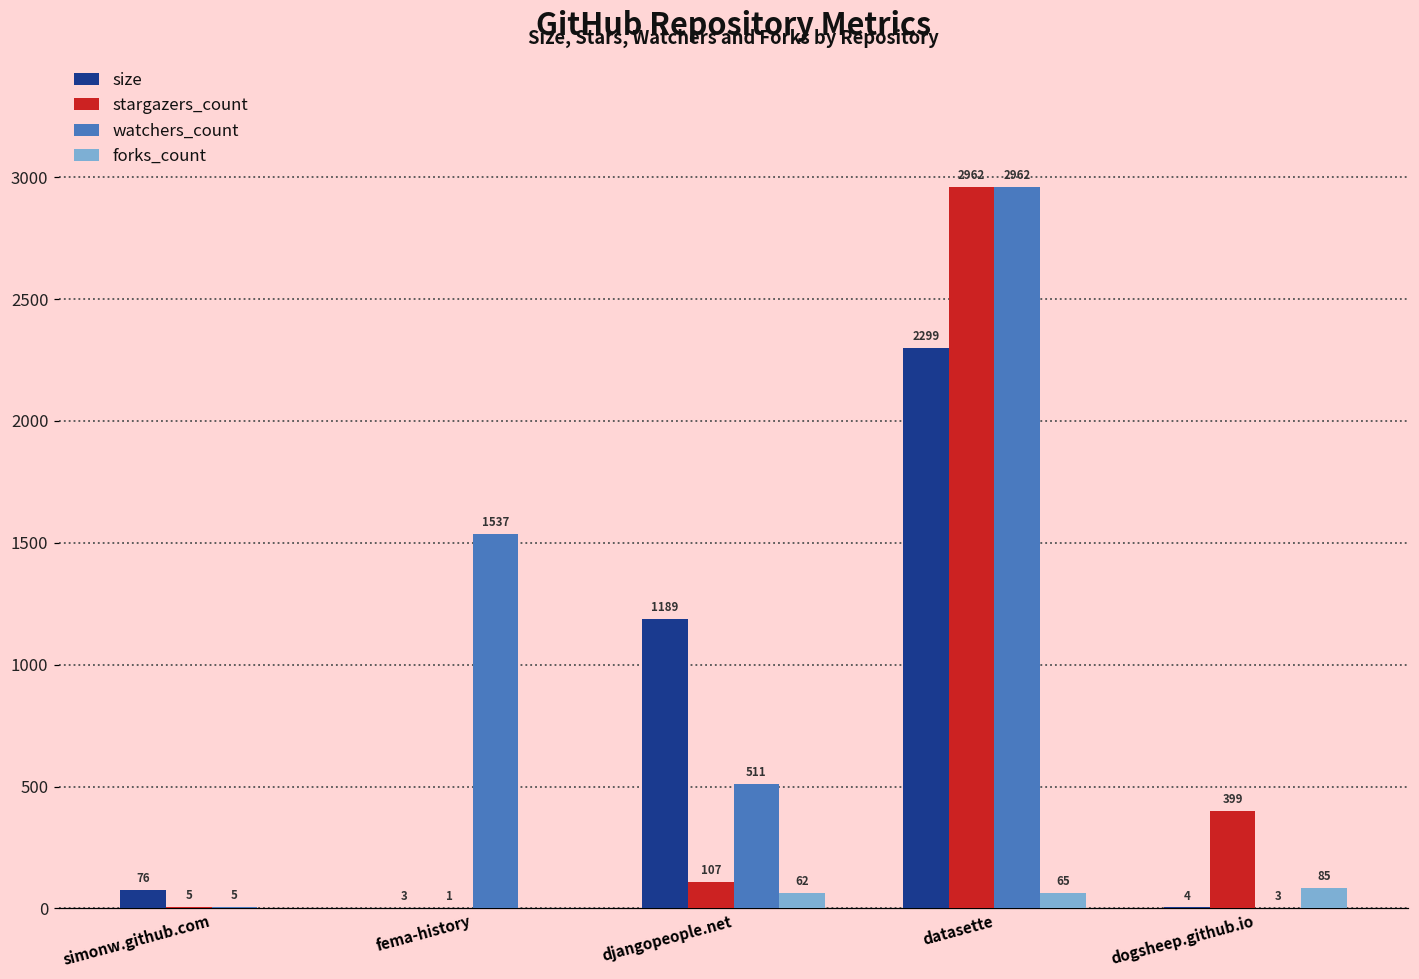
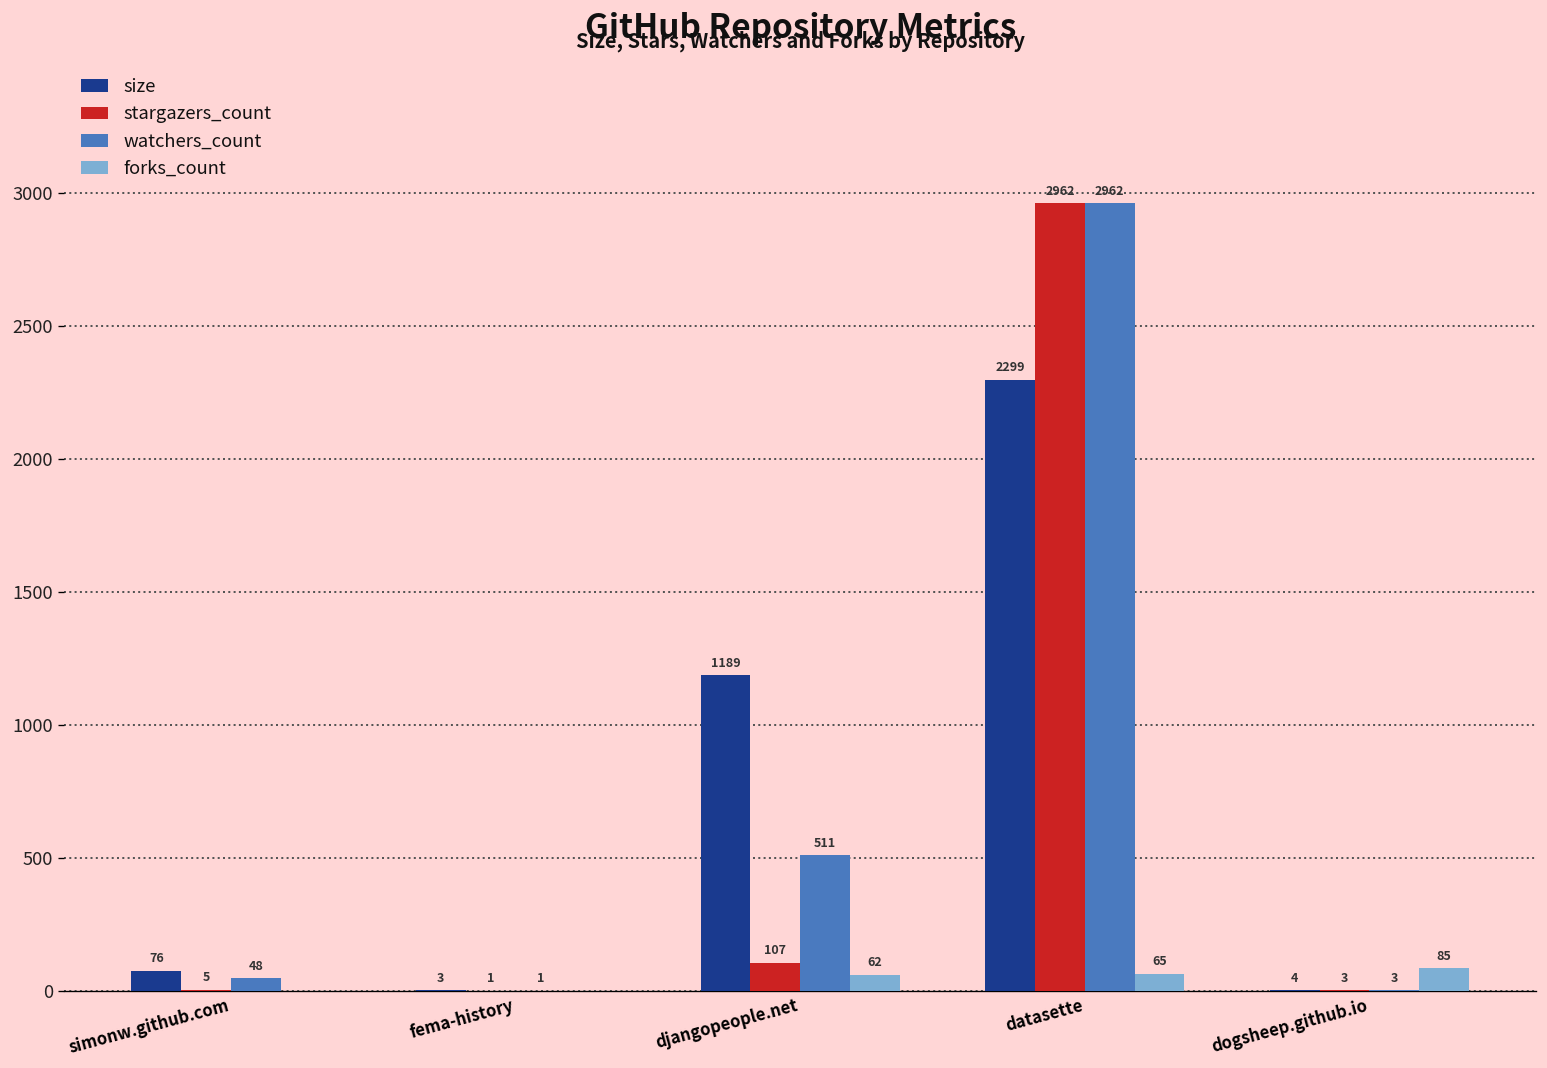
watchers_count, simonw.github.com: 5 -> 48
watchers_count, fema-history: 1537 -> 1
stargazers_count, dogsheep.github.io: 399 -> 3
